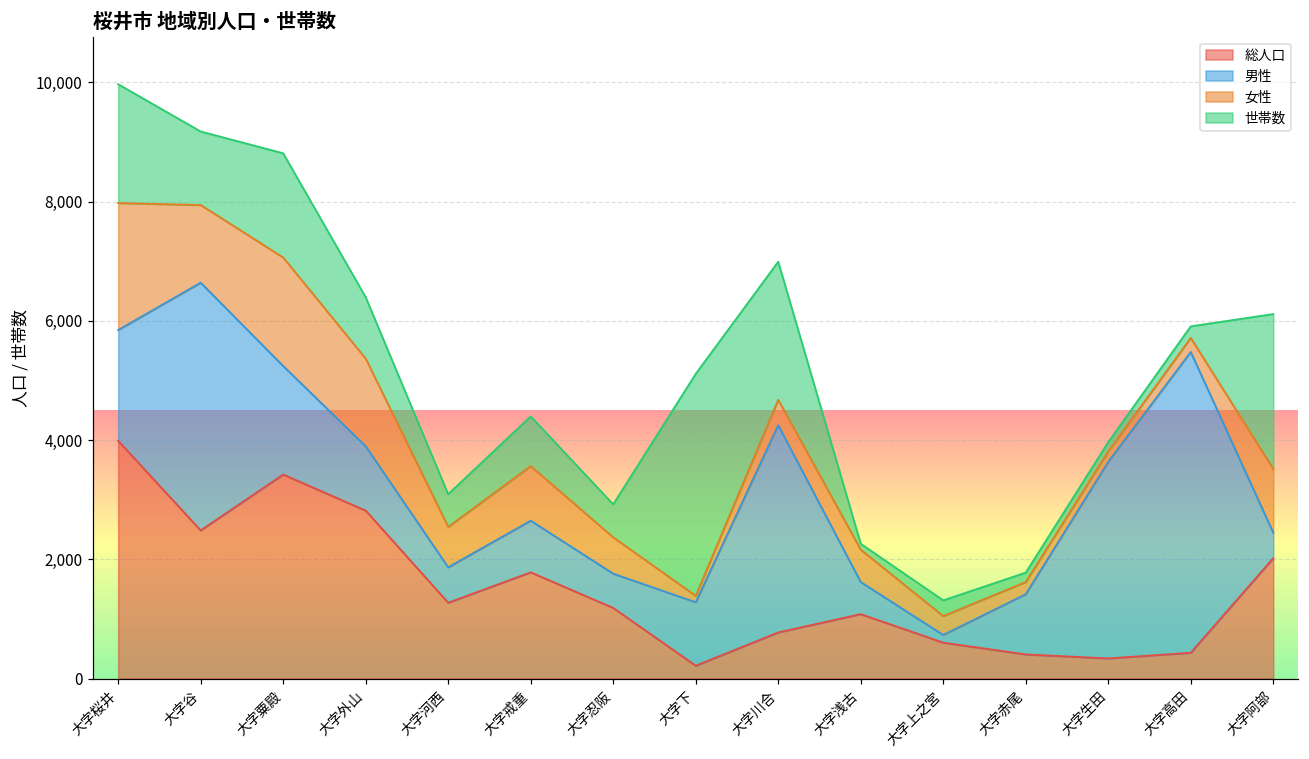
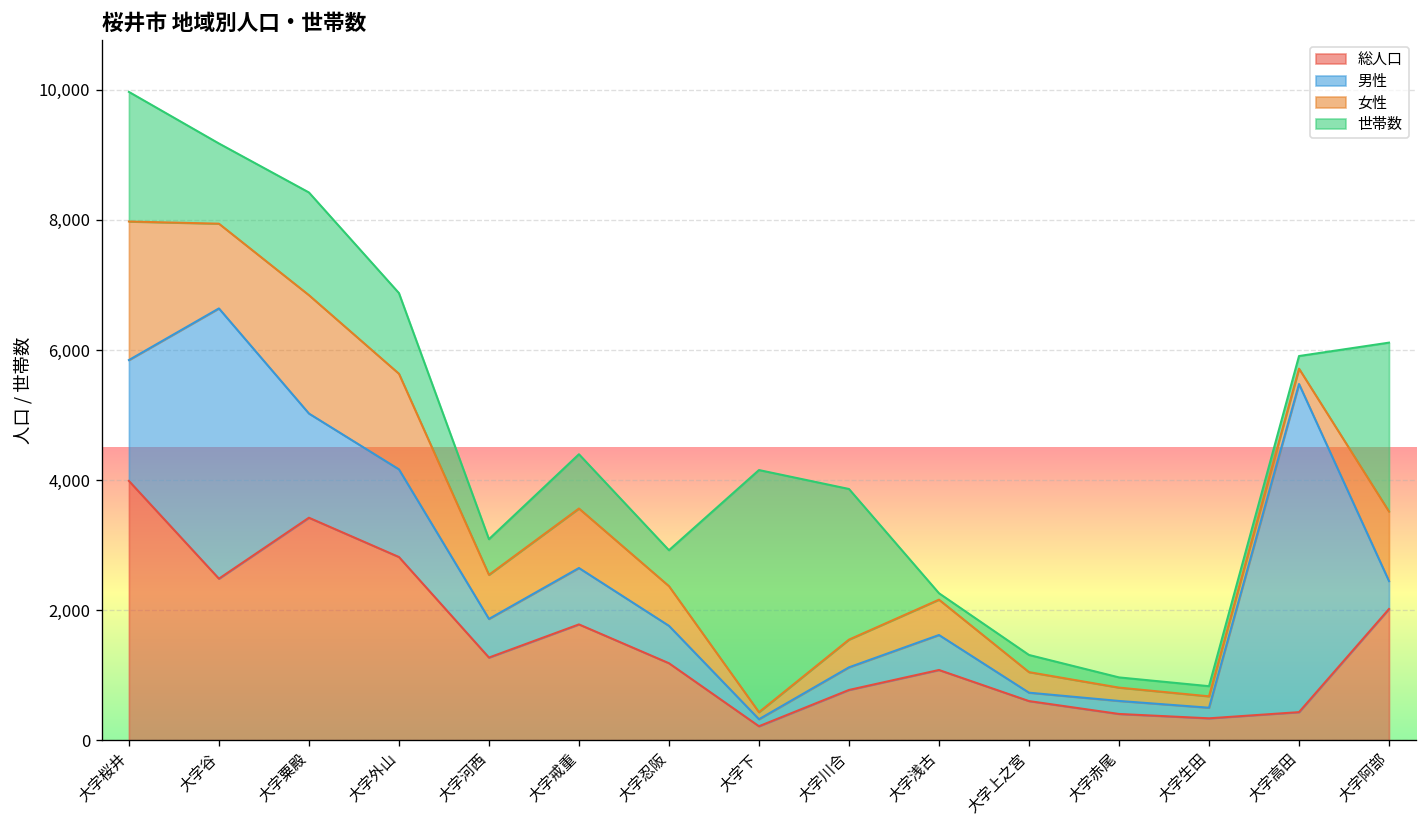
男性, 大字粟殿: 1,800 -> 1,600
世帯数, 大字粟殿: 1,700 -> 1,600
男性, 大字外山: 1,100 -> 1,300
世帯数, 大字外山: 1,000 -> 1,200
男性, 大字下: 1,100 -> 100
男性, 大字川合: 3,500 -> 300
男性, 大字赤尾: 1,000 -> 200
男性, 大字生田: 3,300 -> 200
